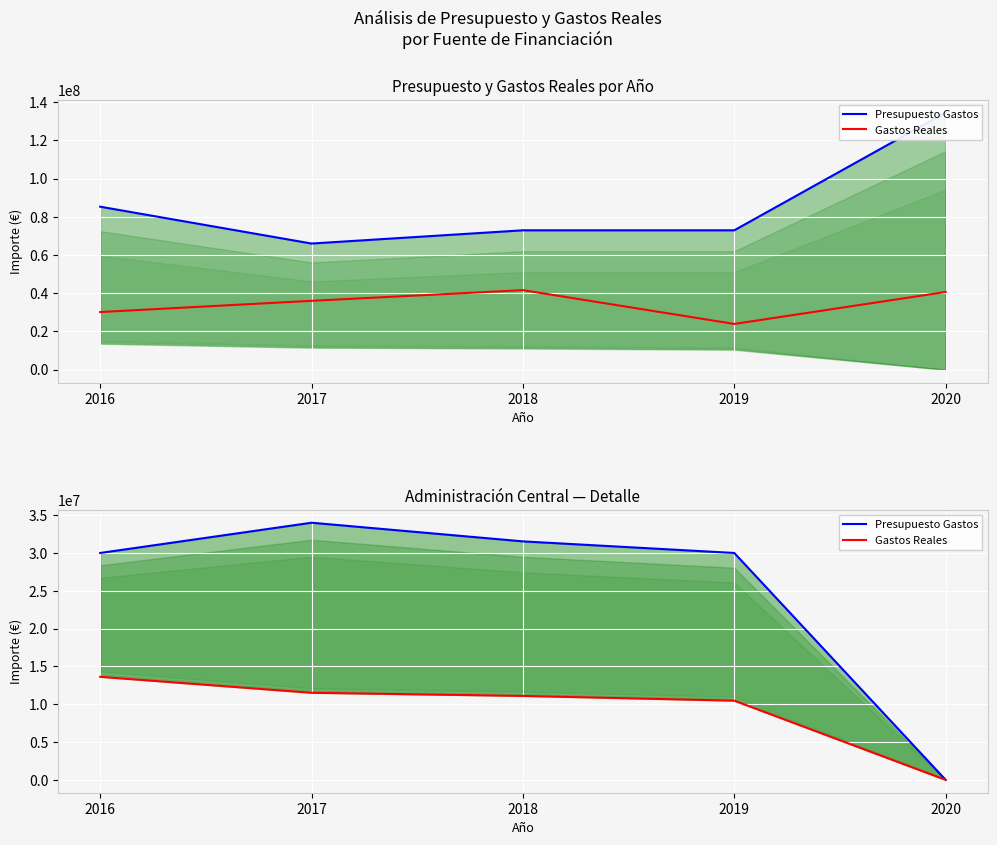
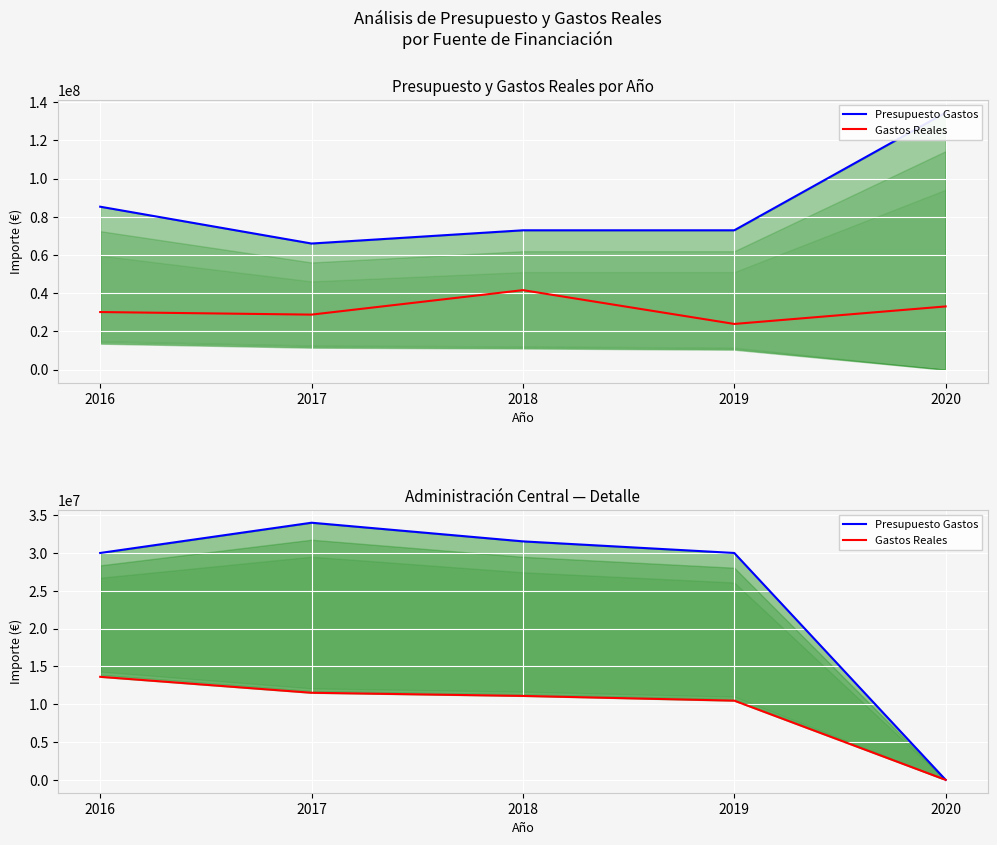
Presupuesto y Gastos Reales por Año, Gastos Reales, 2017: 36000000 -> 29000000
Presupuesto y Gastos Reales por Año, Gastos Reales, 2020: 41000000 -> 33000000
